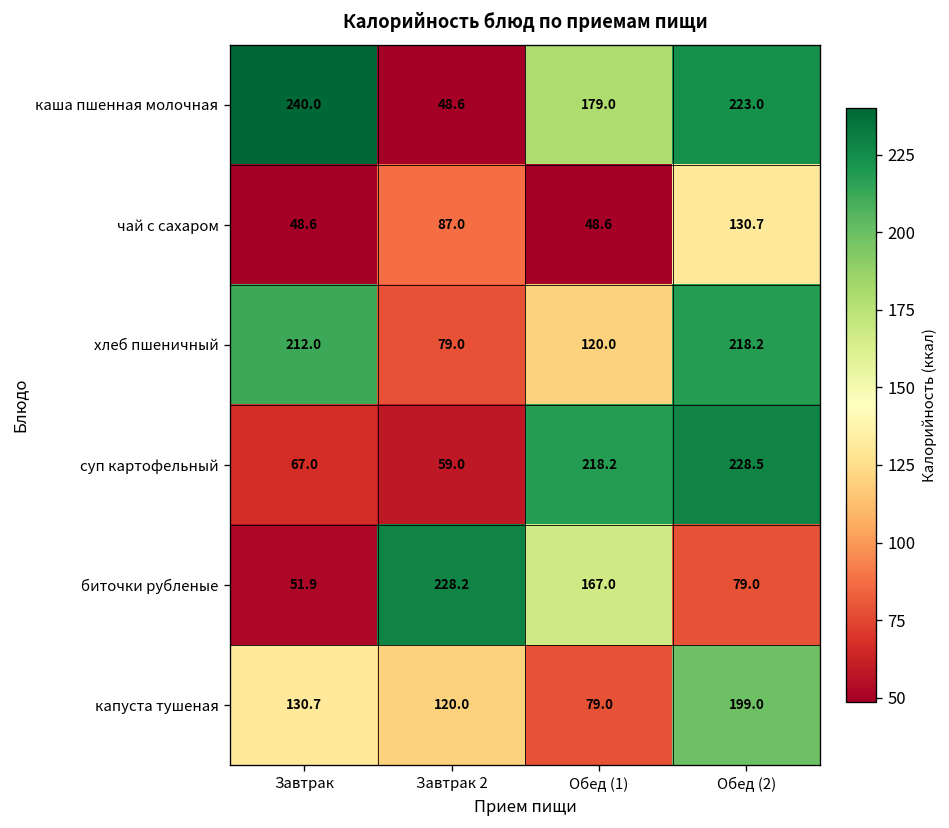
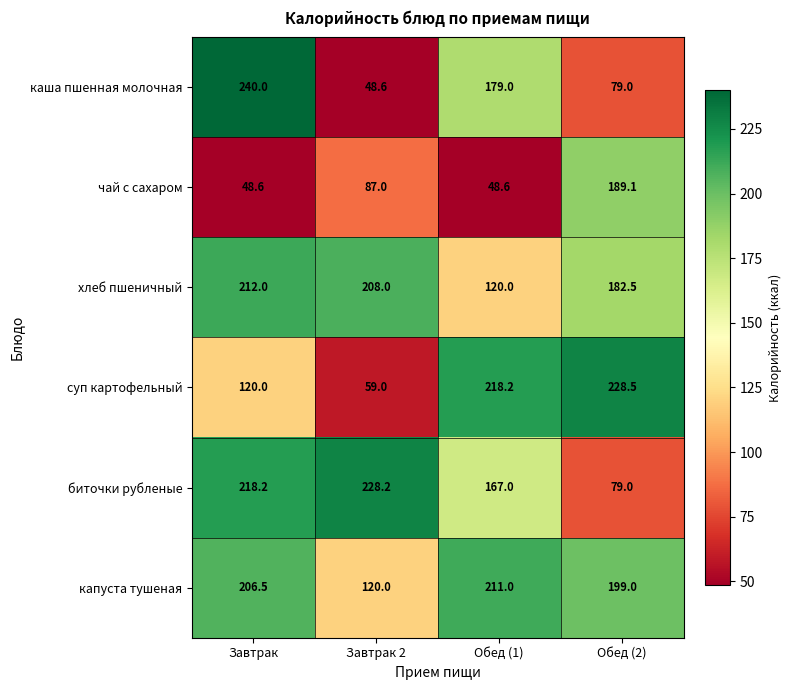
каша пшенная молочная, Обед (2): 223.0 -> 79.0
чай с сахаром, Обед (2): 130.7 -> 189.1
хлеб пшеничный, Завтрак 2: 79.0 -> 208.0
хлеб пшеничный, Обед (2): 218.2 -> 182.5
суп картофельный, Завтрак: 67.0 -> 120.0
биточки рубленые, Завтрак: 51.9 -> 218.2
капуста тушеная, Завтрак: 130.7 -> 206.5
капуста тушеная, Обед (1): 79.0 -> 211.0
